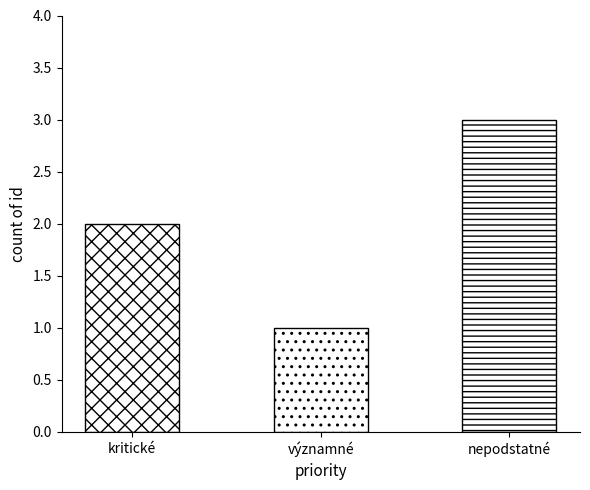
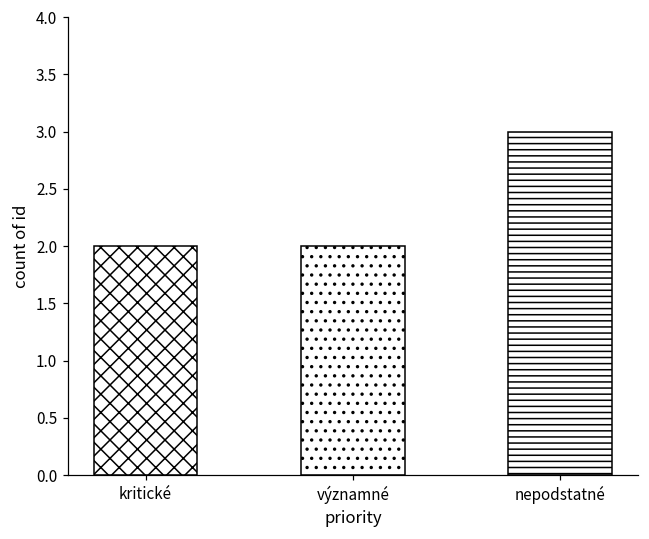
významné: 1 -> 2
